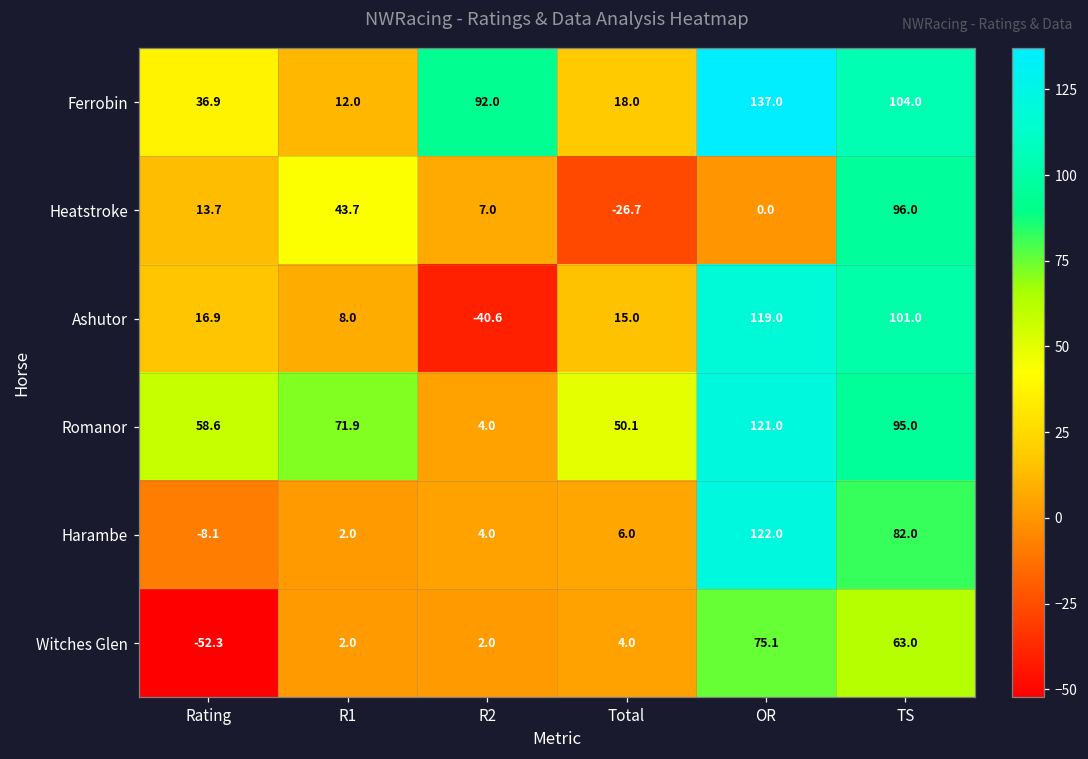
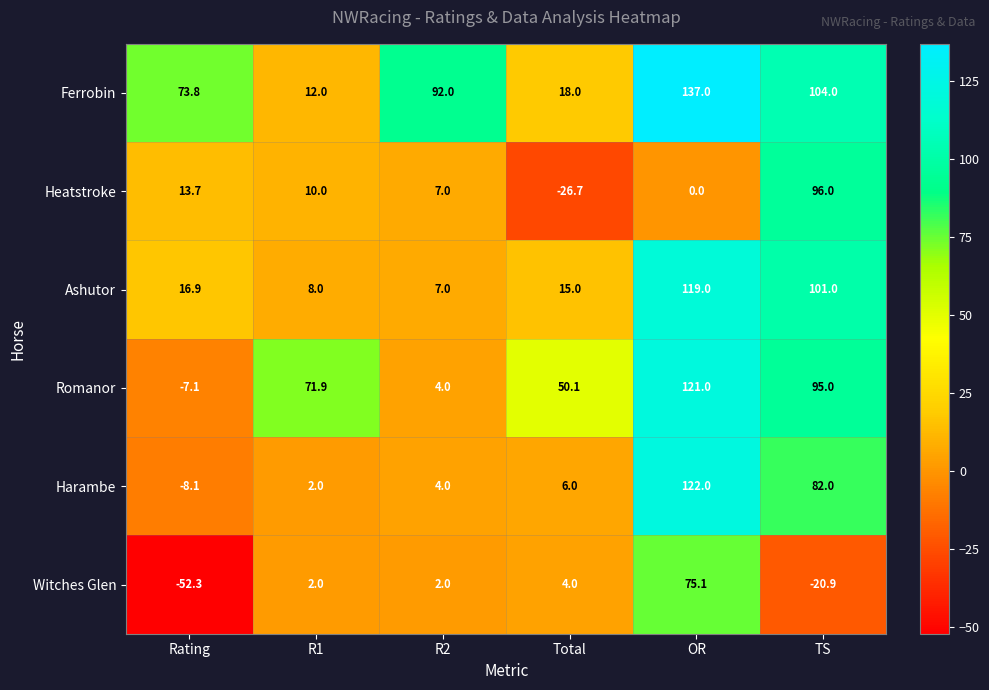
Ferrobin, Rating: 36.9 -> 73.8
Heatstroke, R1: 43.7 -> 10.0
Ashutor, R2: -40.6 -> 7.0
Romanor, Rating: 58.6 -> -7.1
Witches Glen, TS: 63.0 -> -20.9
